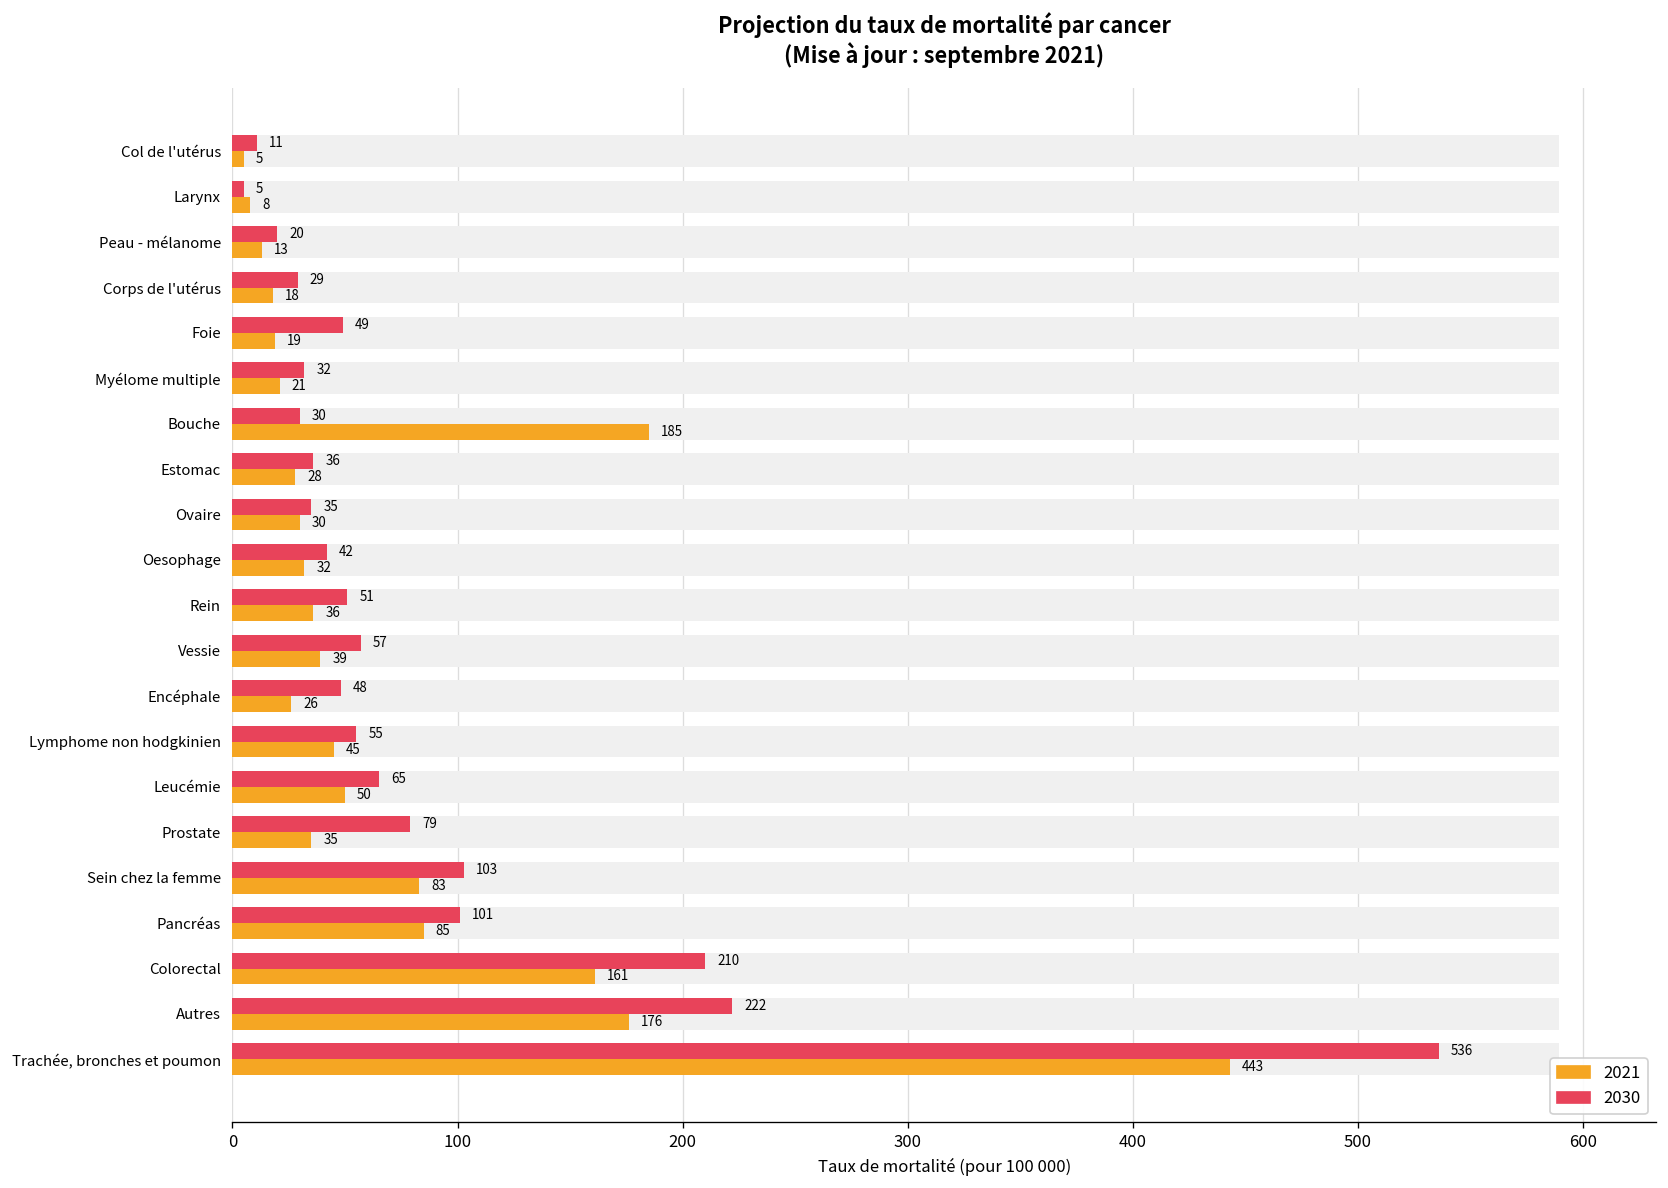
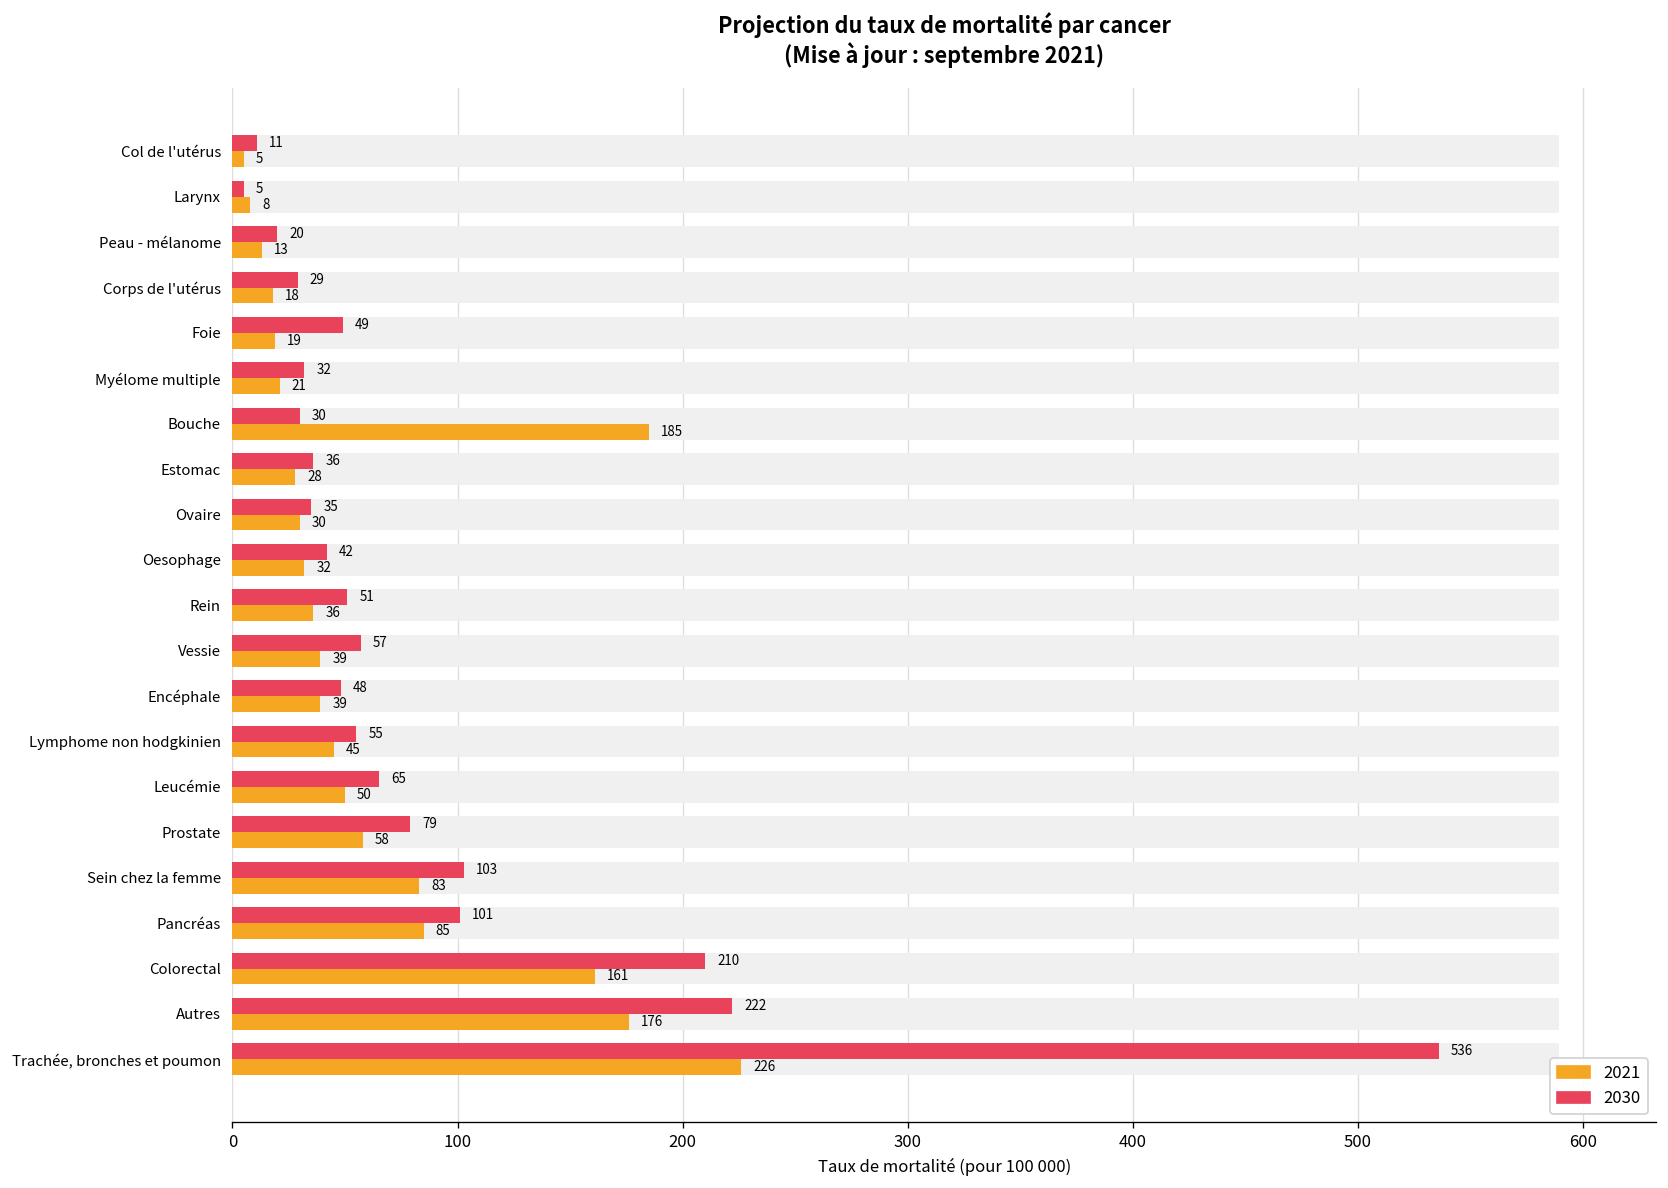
2021, Encéphale: 26 -> 39
2021, Prostate: 35 -> 58
2021, Trachée, bronches et poumon: 443 -> 226
